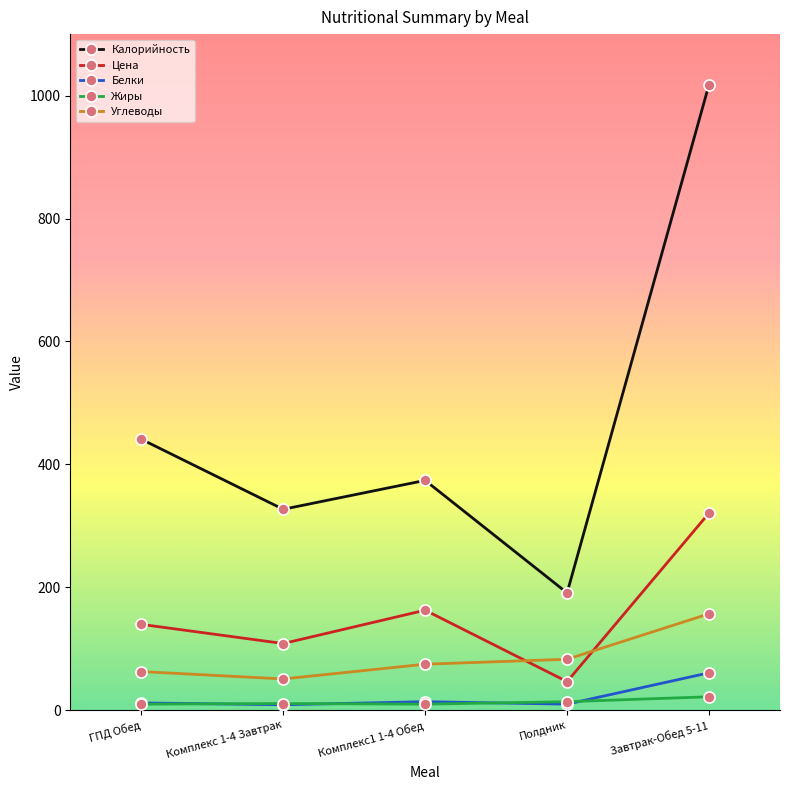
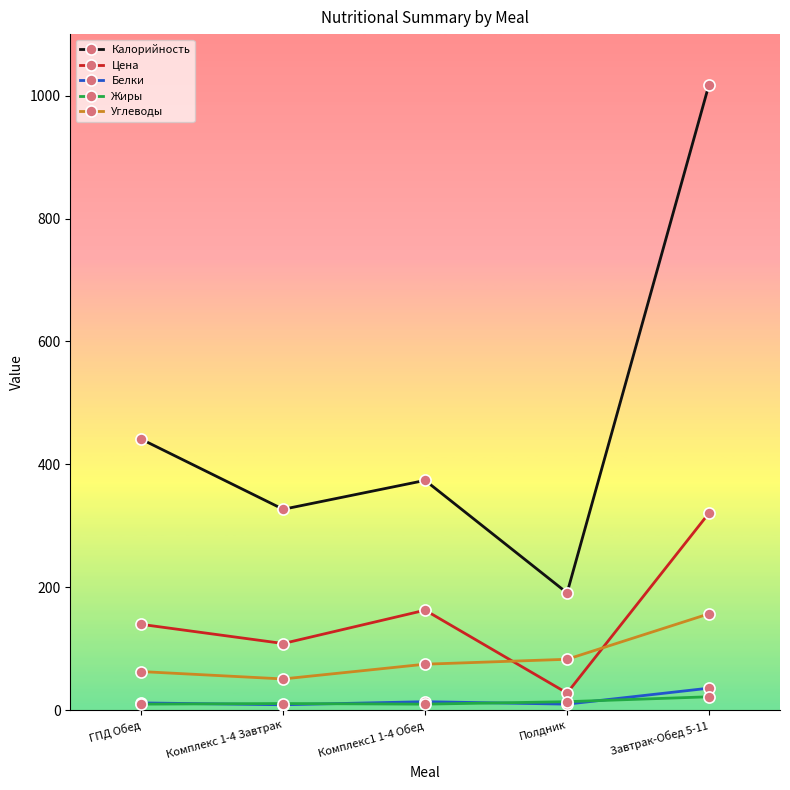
Цена, Полдник: 50 -> 30
Белки, Завтрак-Обед 5-11: 60 -> 40
